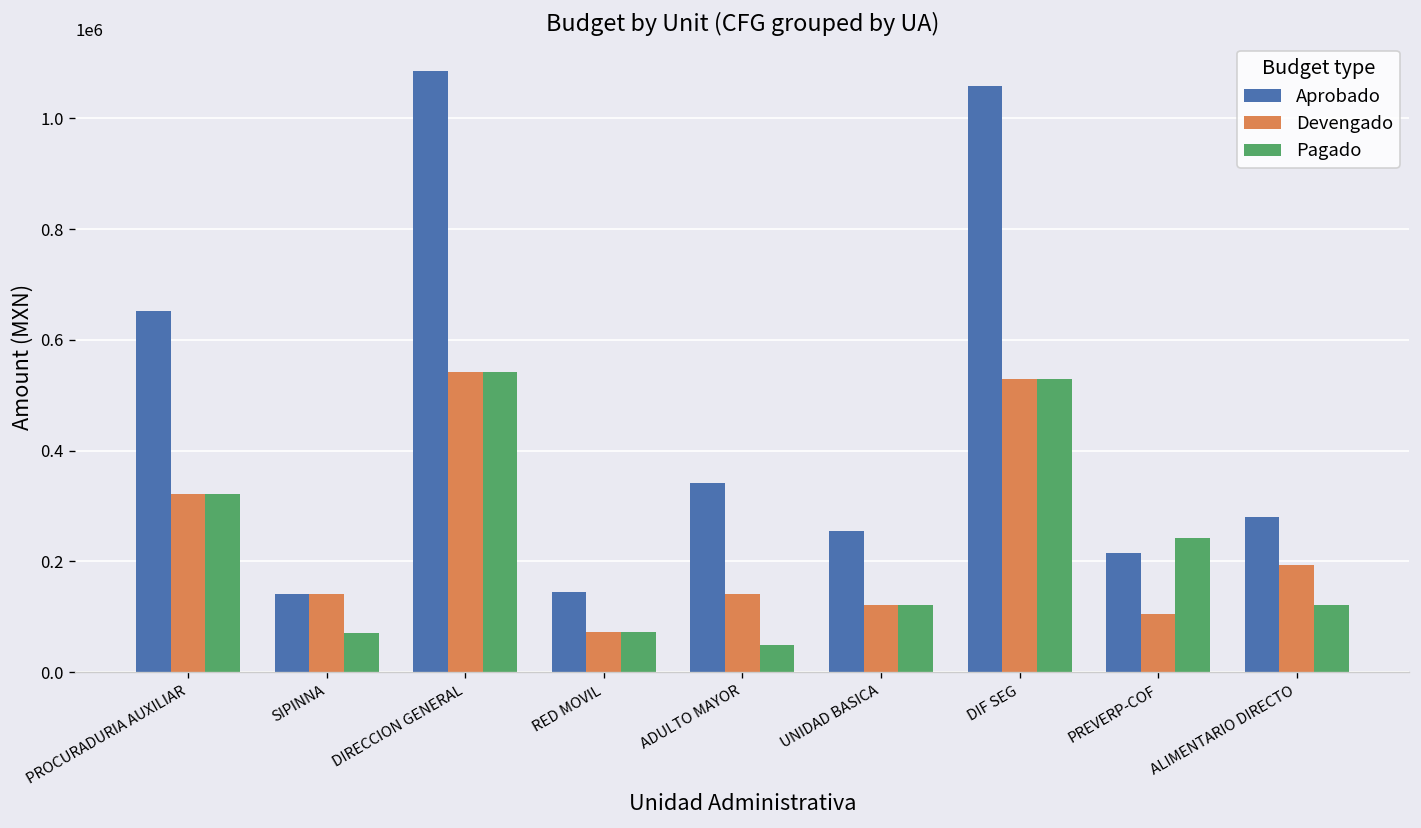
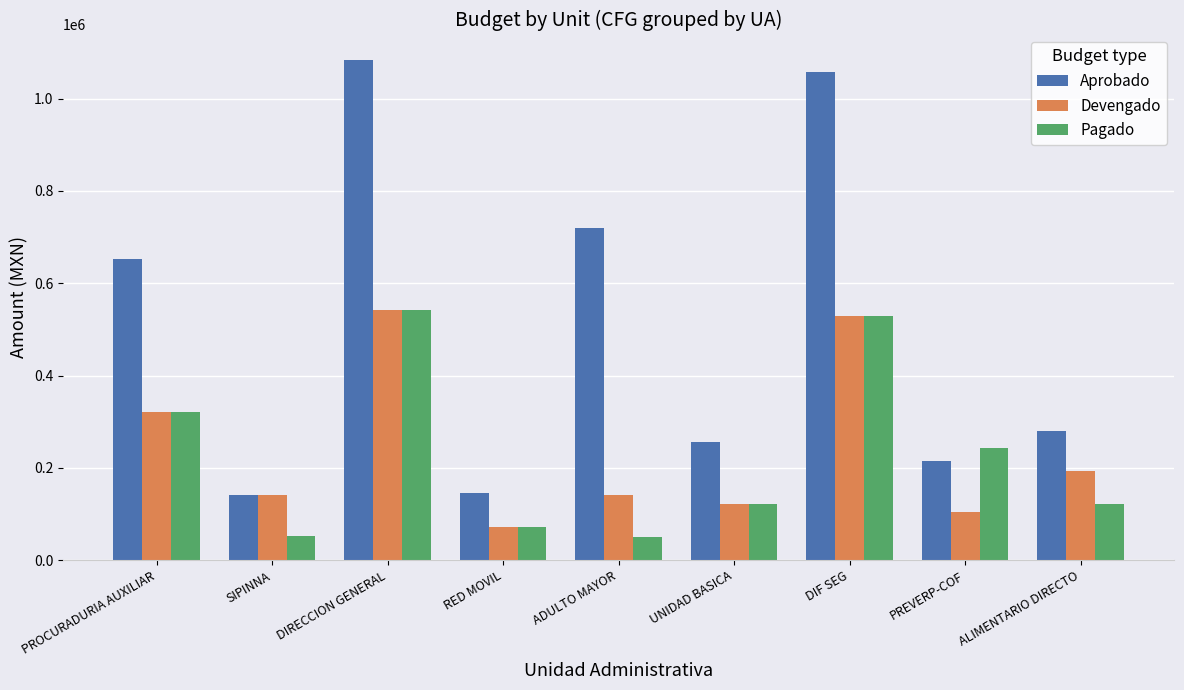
Pagado, SIPINNA: 70000 -> 50000
Aprobado, ADULTO MAYOR: 340000 -> 720000
